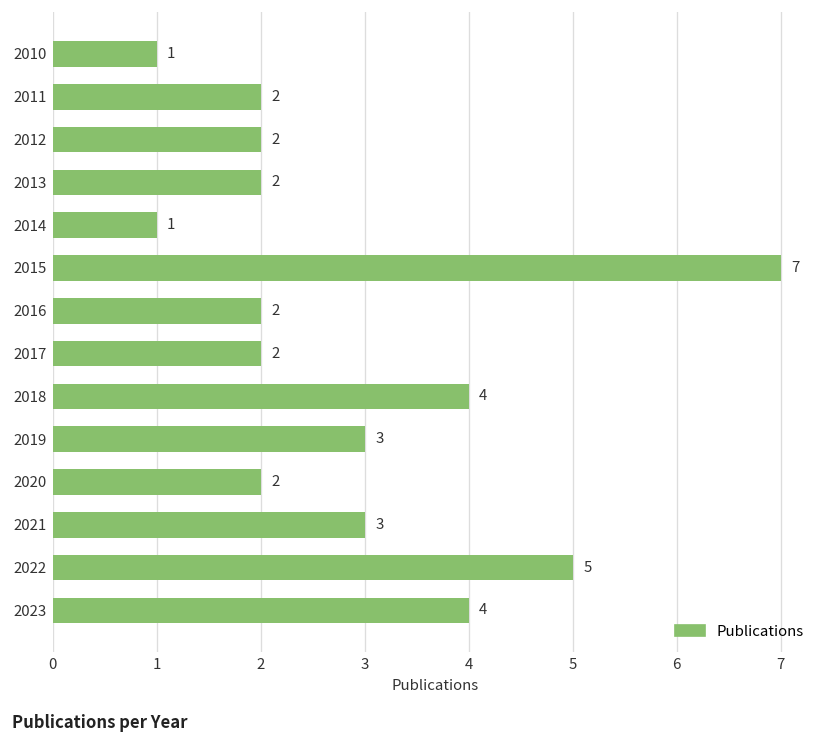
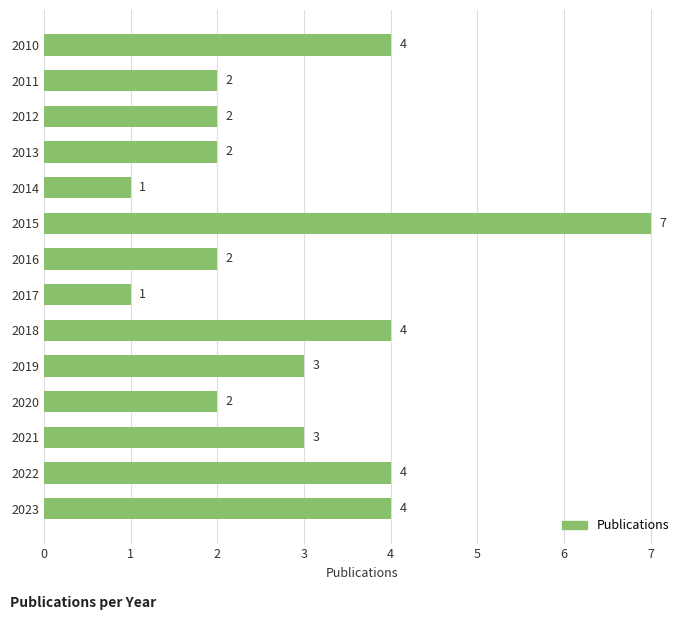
2010: 1 -> 4
2017: 2 -> 1
2022: 5 -> 4
